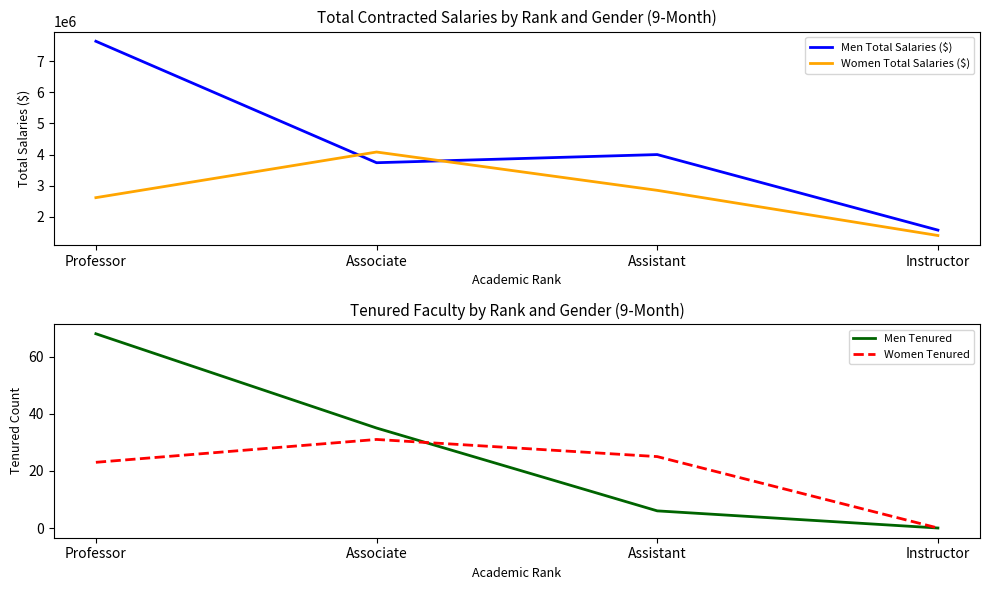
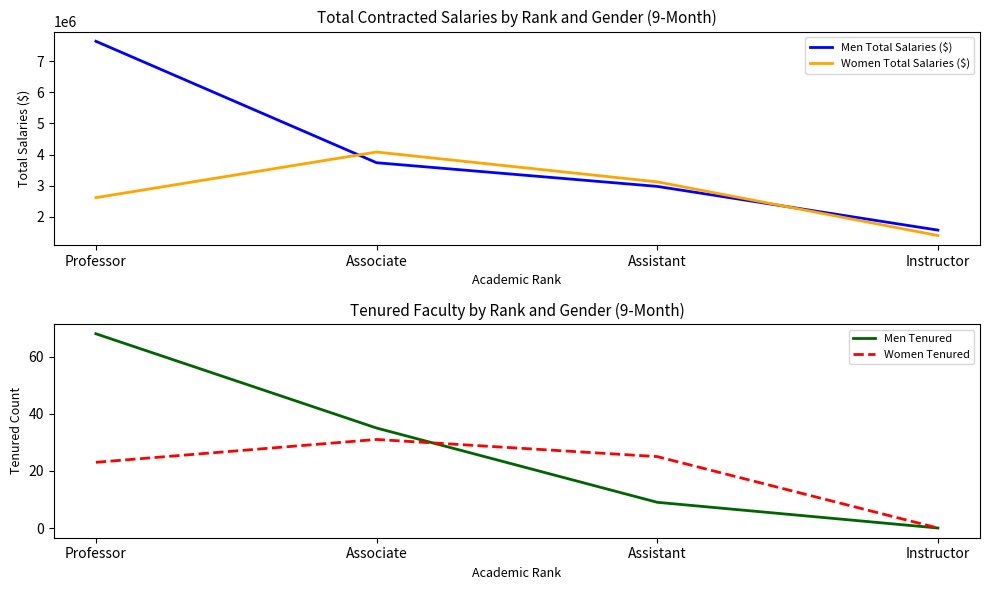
Total Contracted Salaries by Rank and Gender (9-Month), Men Total Salaries ($), Assistant: 4000000 -> 3000000
Total Contracted Salaries by Rank and Gender (9-Month), Women Total Salaries ($), Assistant: 2800000 -> 3100000
Tenured Faculty by Rank and Gender (9-Month), Men Tenured, Assistant: 6 -> 9
